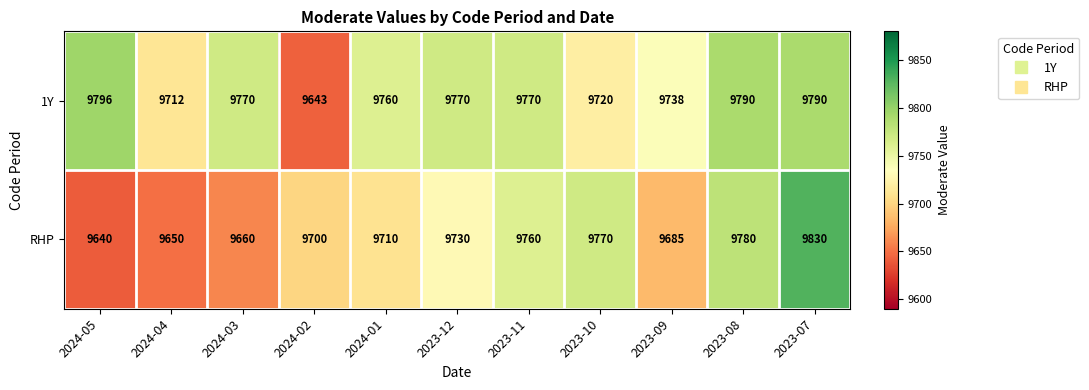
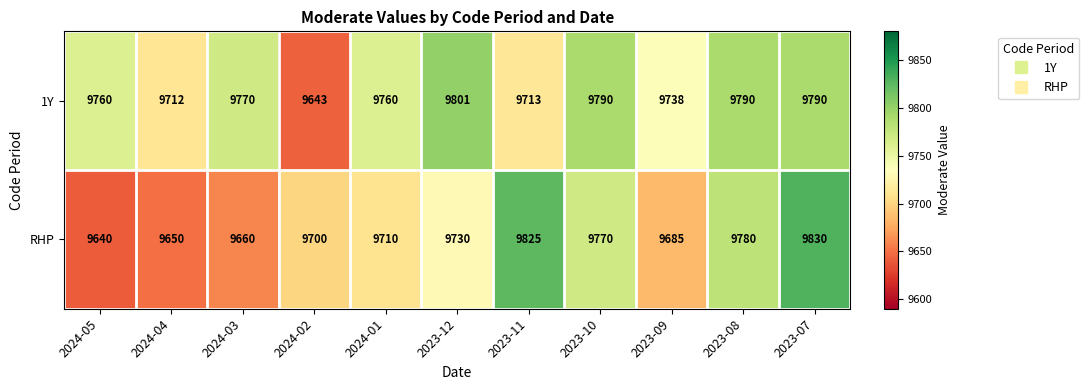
1Y, 2024-05: 9796 -> 9760
1Y, 2023-12: 9770 -> 9801
1Y, 2023-11: 9770 -> 9713
1Y, 2023-10: 9720 -> 9790
RHP, 2023-11: 9760 -> 9825
